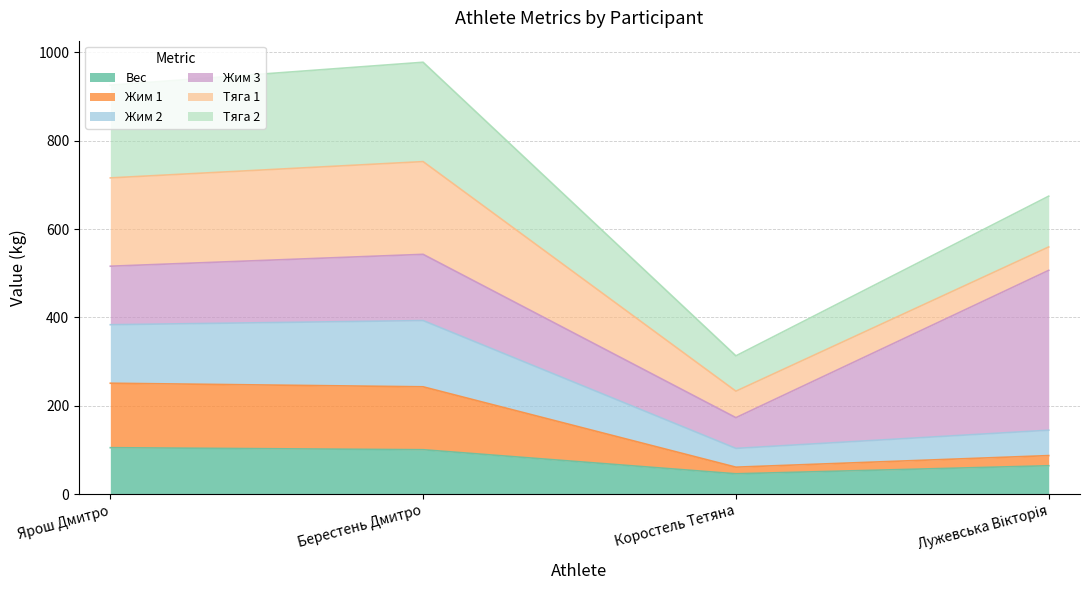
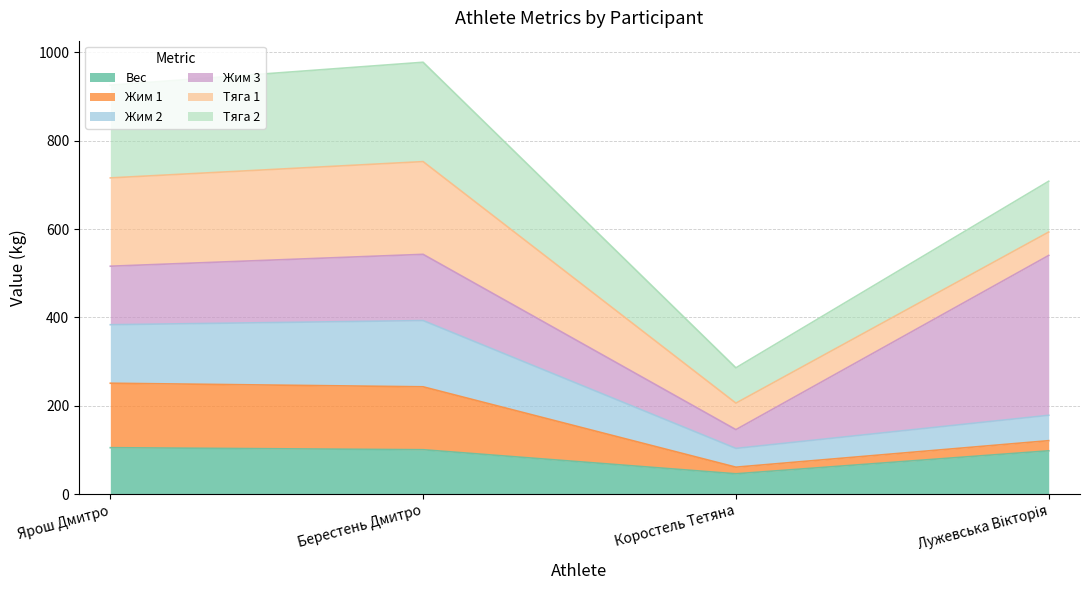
Жим 3, Коростель Тeтяна: 70 -> 40
Вес, Лужевська Вікторія: 60 -> 100
